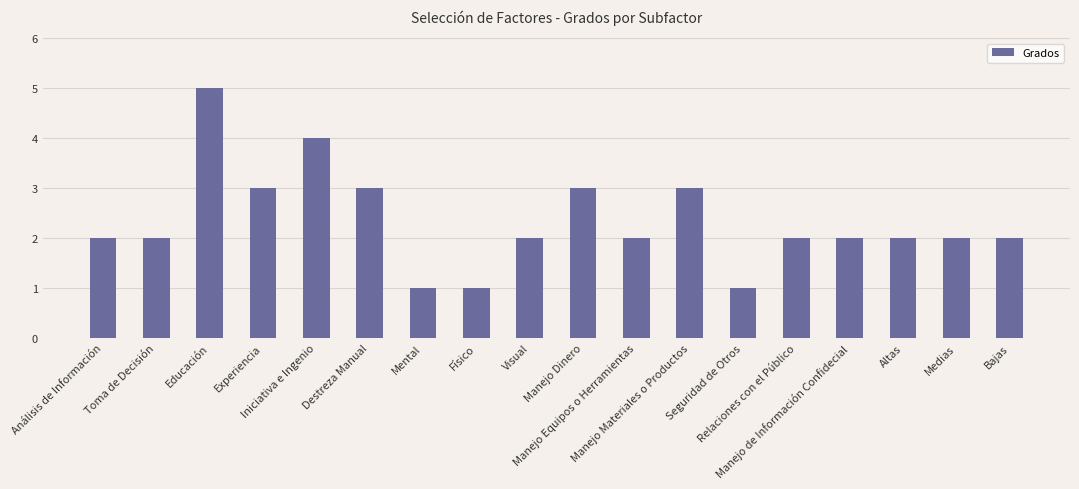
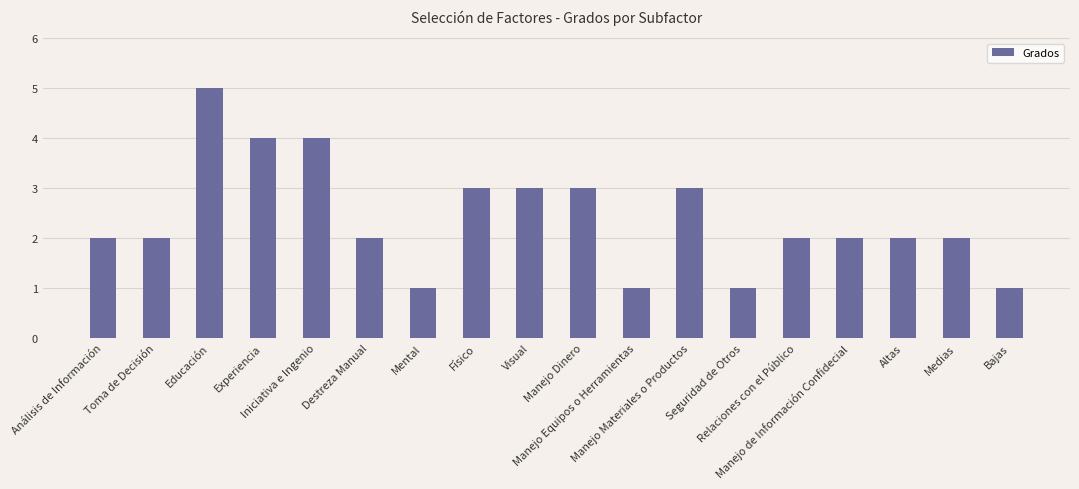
Experiencia: 3 -> 4
Destreza Manual: 3 -> 2
Físico: 1 -> 3
Visual: 2 -> 3
Manejo Equipos o Herramientas: 2 -> 1
Bajas: 2 -> 1
